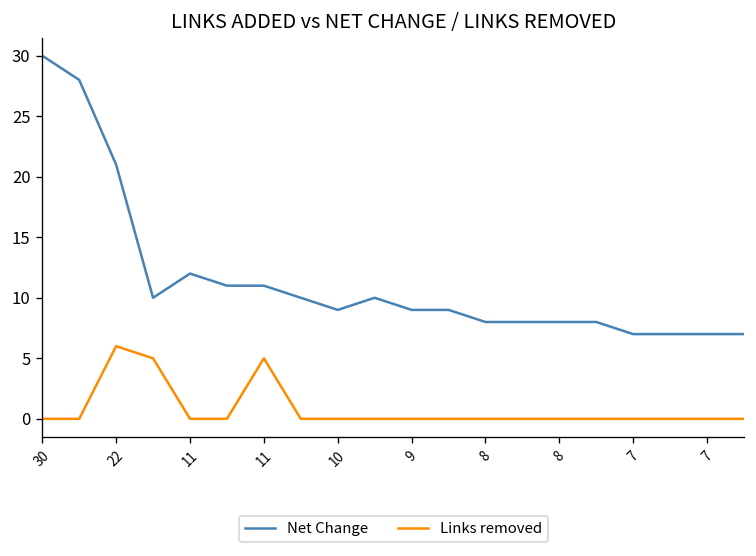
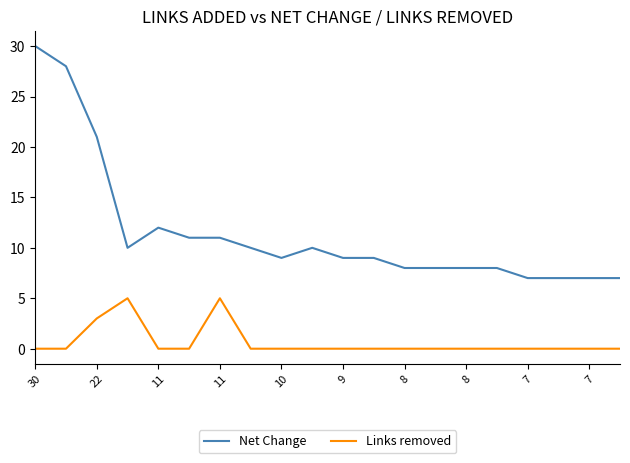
Links removed, 22: 6 -> 3
